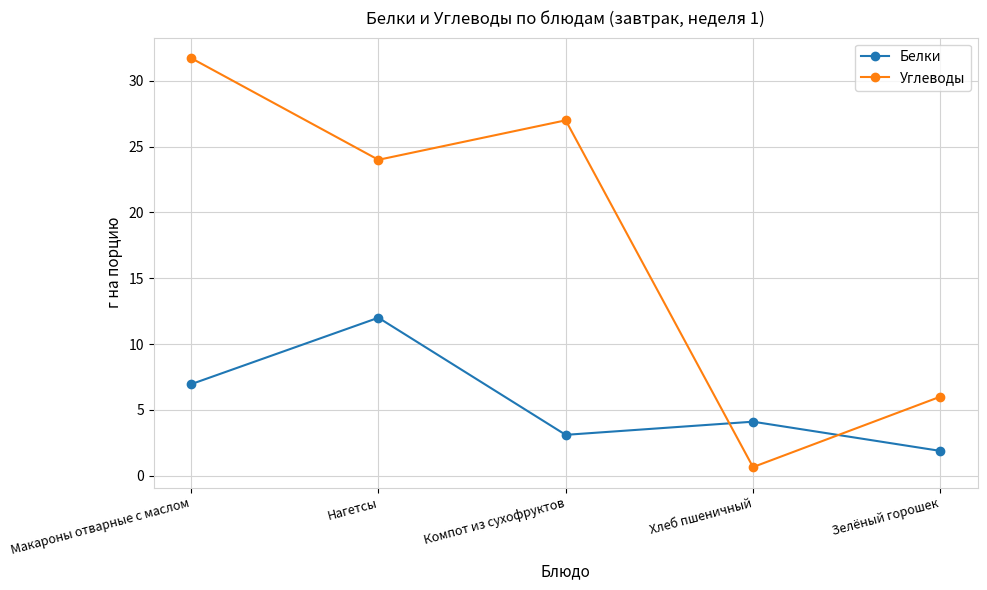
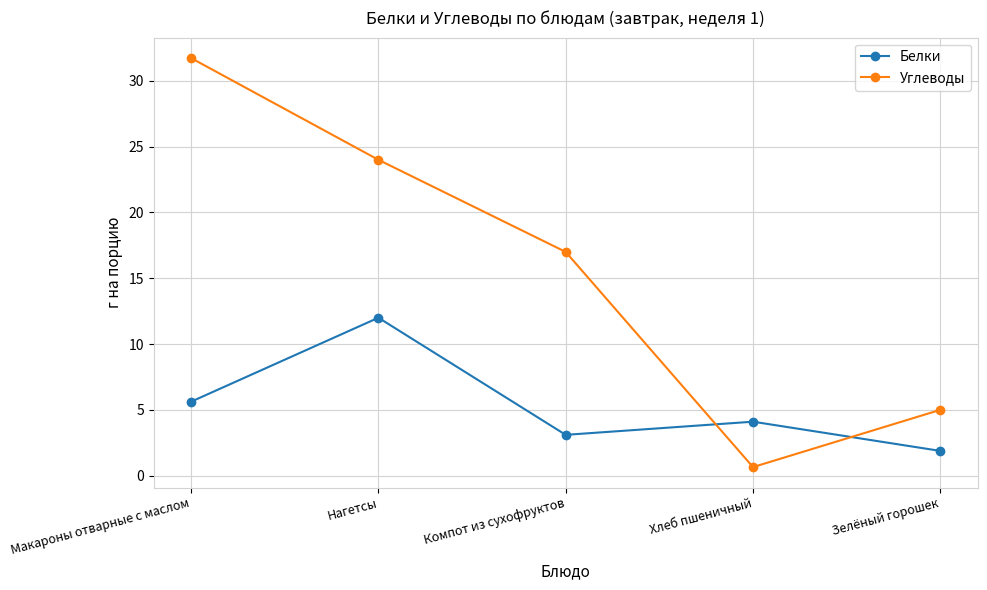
Белки, Макароны отварные с маслом: 7.0 -> 5.6
Углеводы, Компот из сухофруктов: 27 -> 17
Углеводы, Зелёный горошек: 6 -> 5
